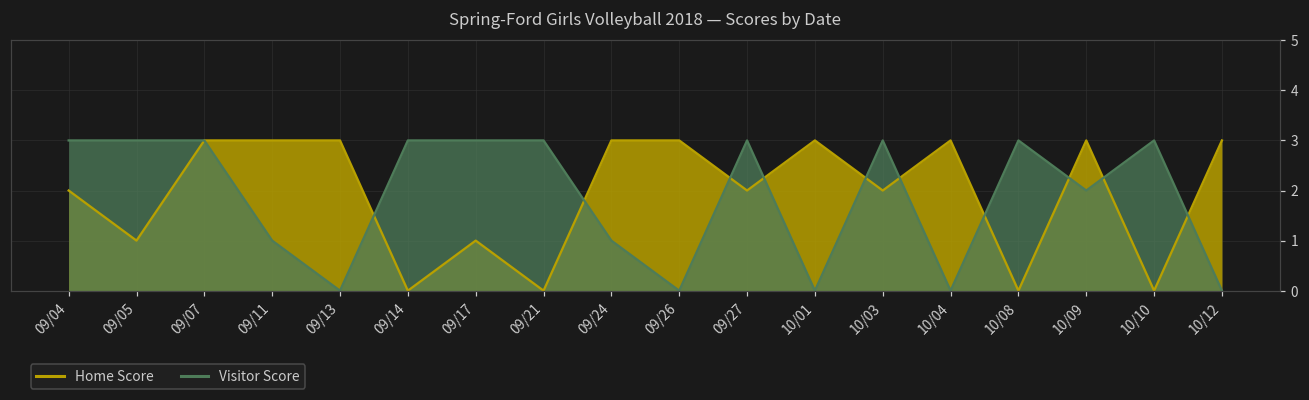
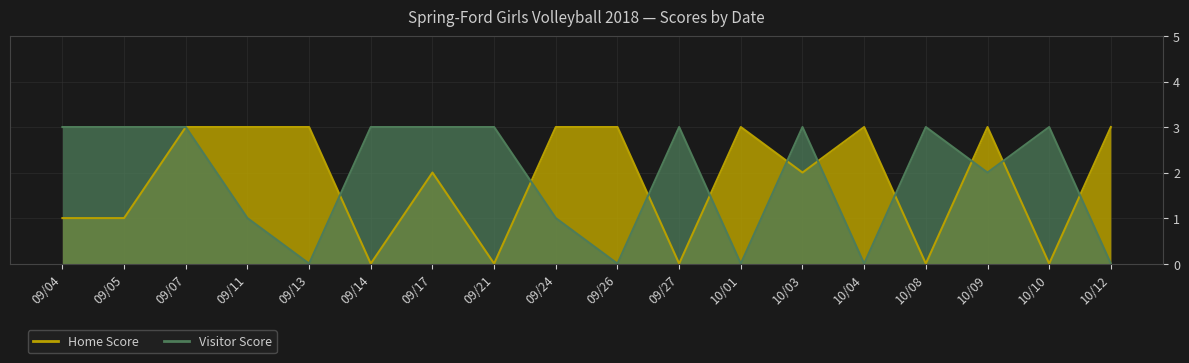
Home Score, 09/04: 2 -> 1
Home Score, 09/17: 1 -> 2
Home Score, 09/27: 2 -> 0
